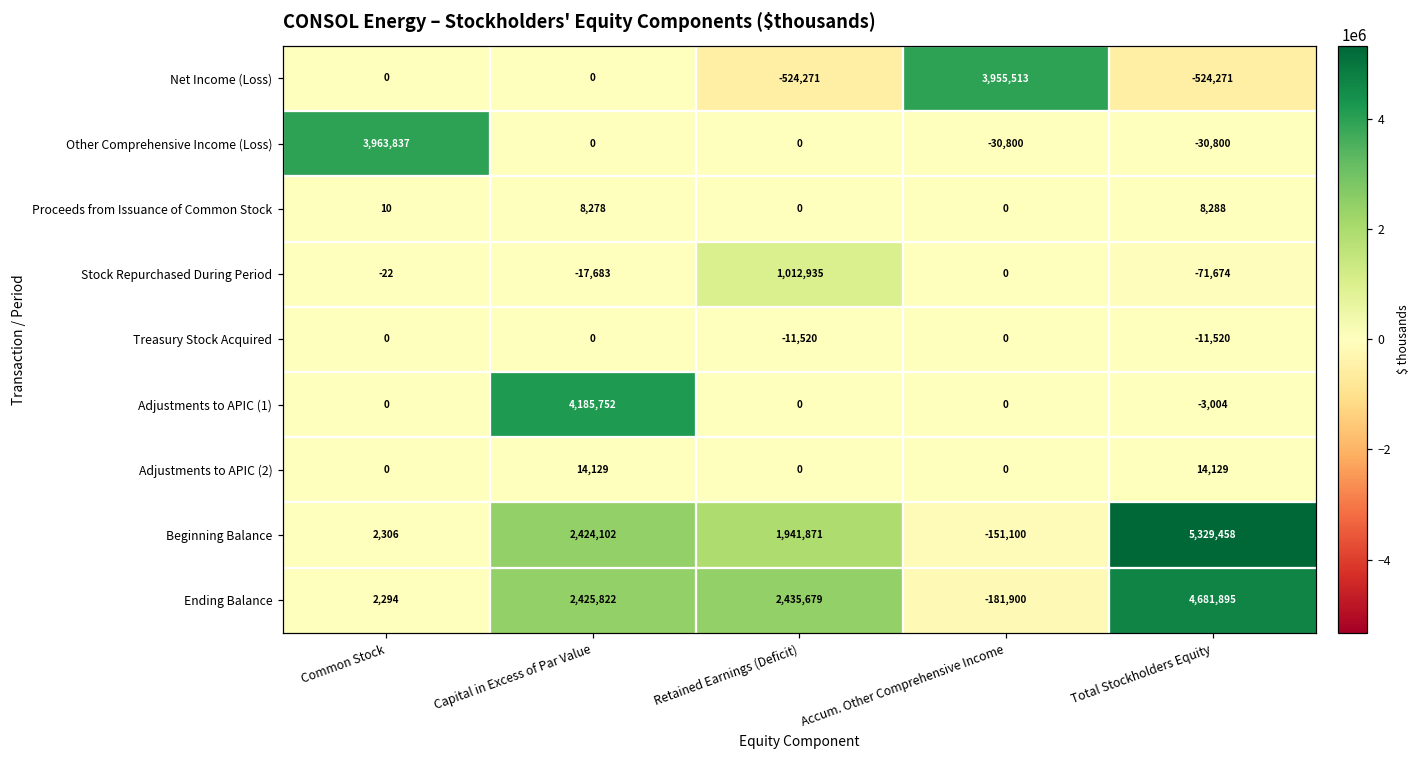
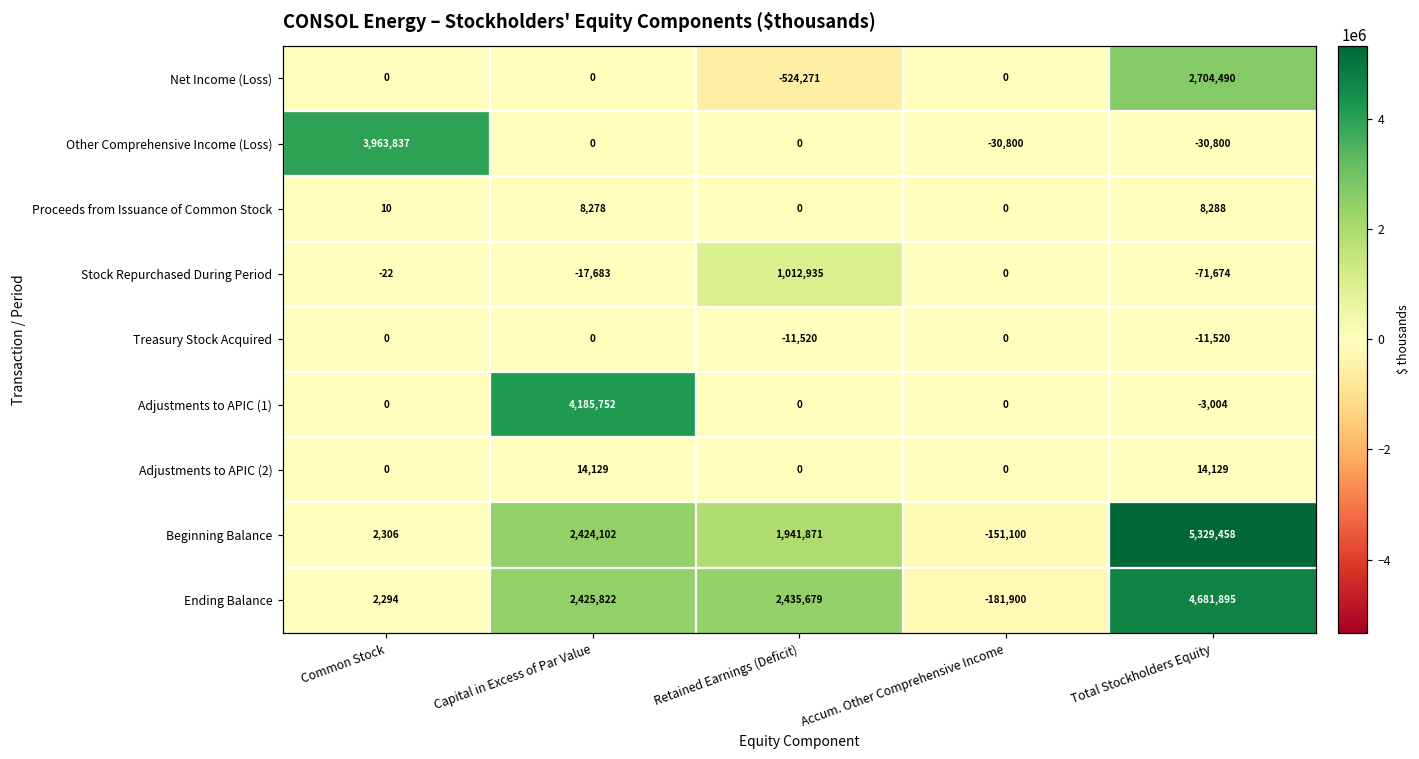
Net Income (Loss), Accum. Other Comprehensive Income: 3,955,513 -> 0
Net Income (Loss), Total Stockholders Equity: -524,271 -> 2,704,490
